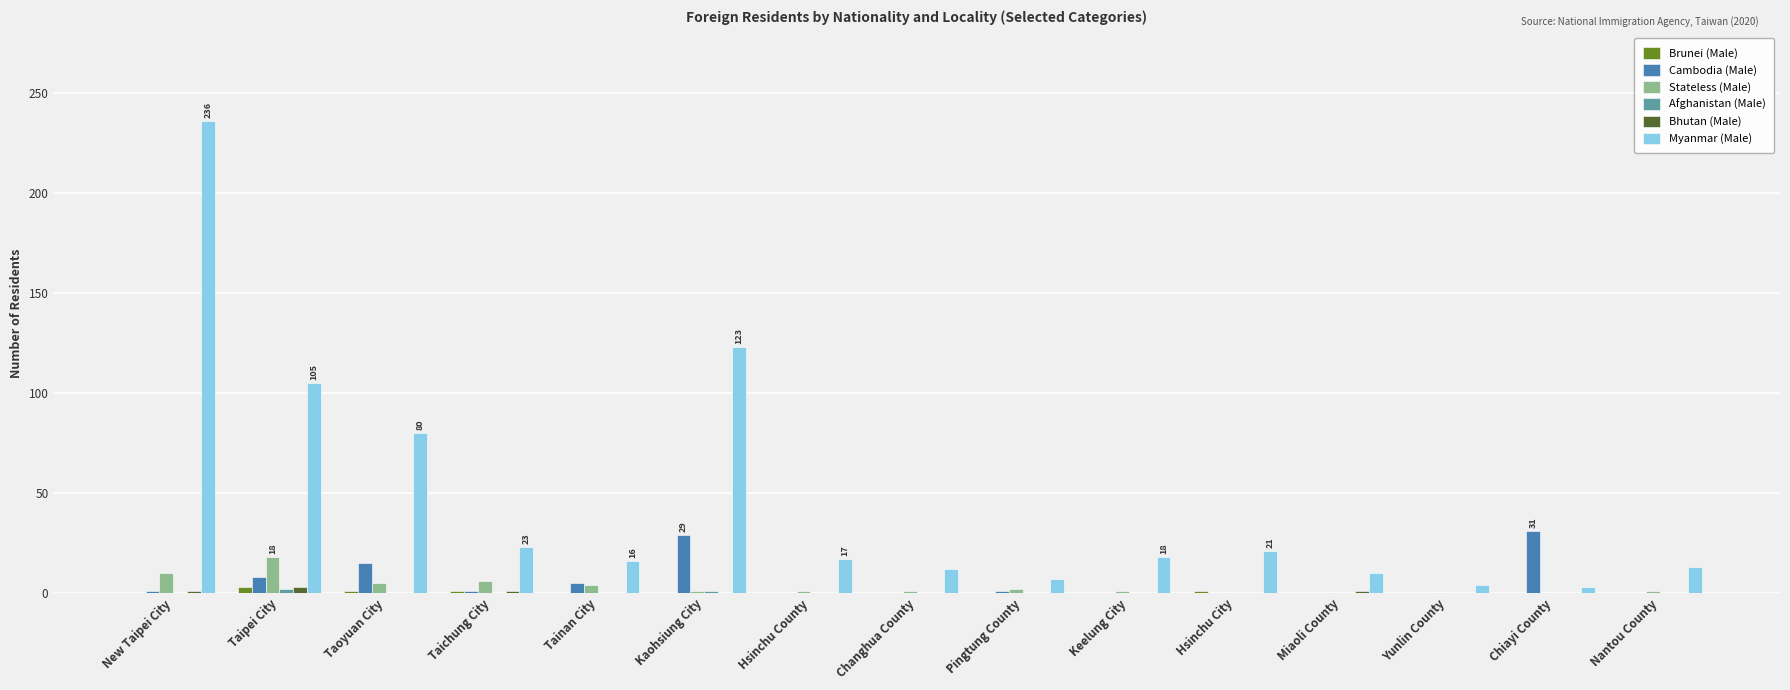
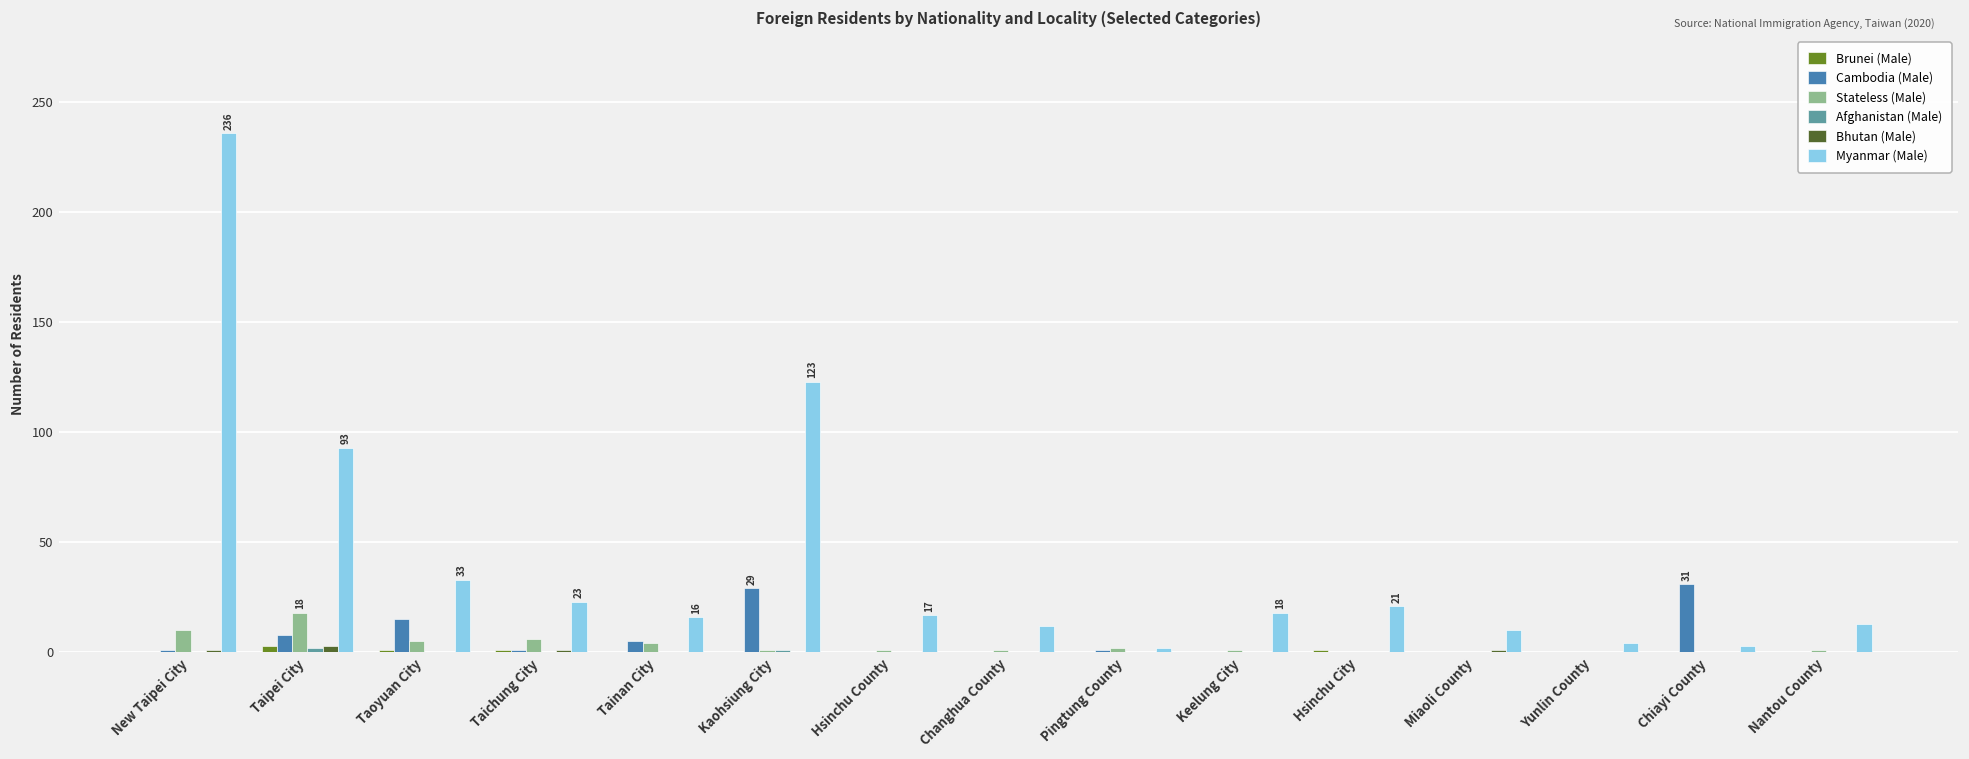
Myanmar (Male), Taipei City: 105 -> 93
Myanmar (Male), Taoyuan City: 80 -> 33
Myanmar (Male), Pingtung County: 7 -> 2
